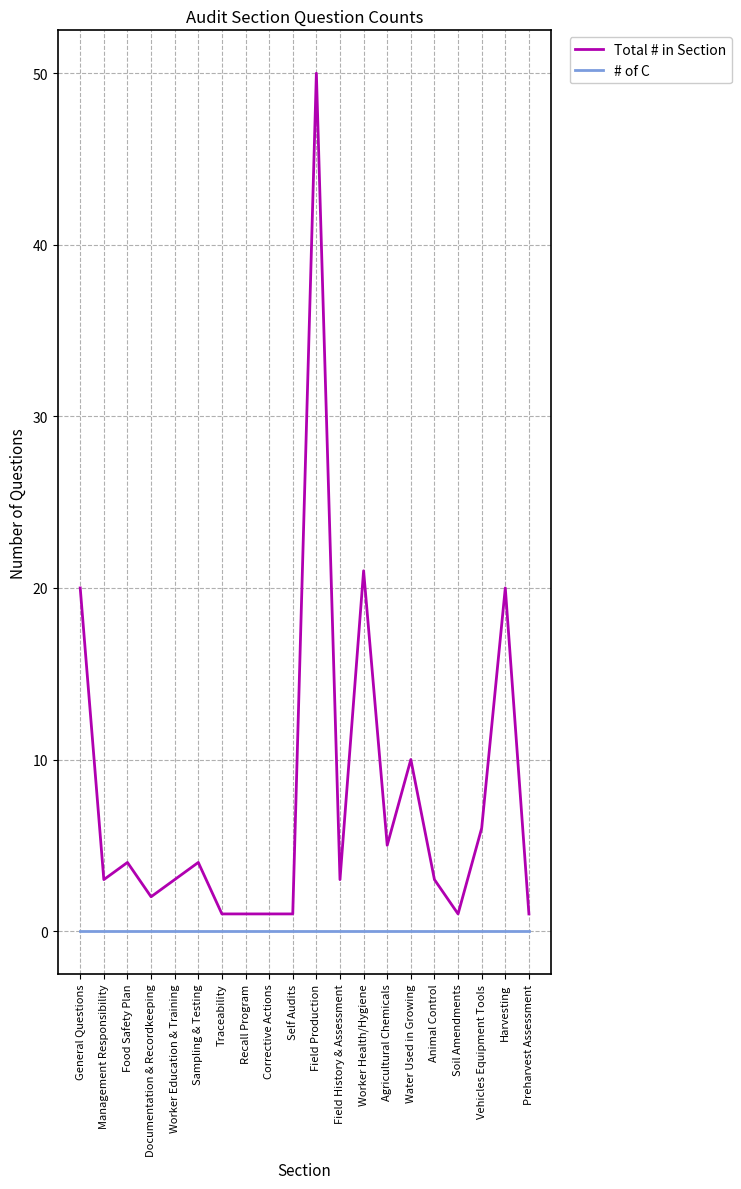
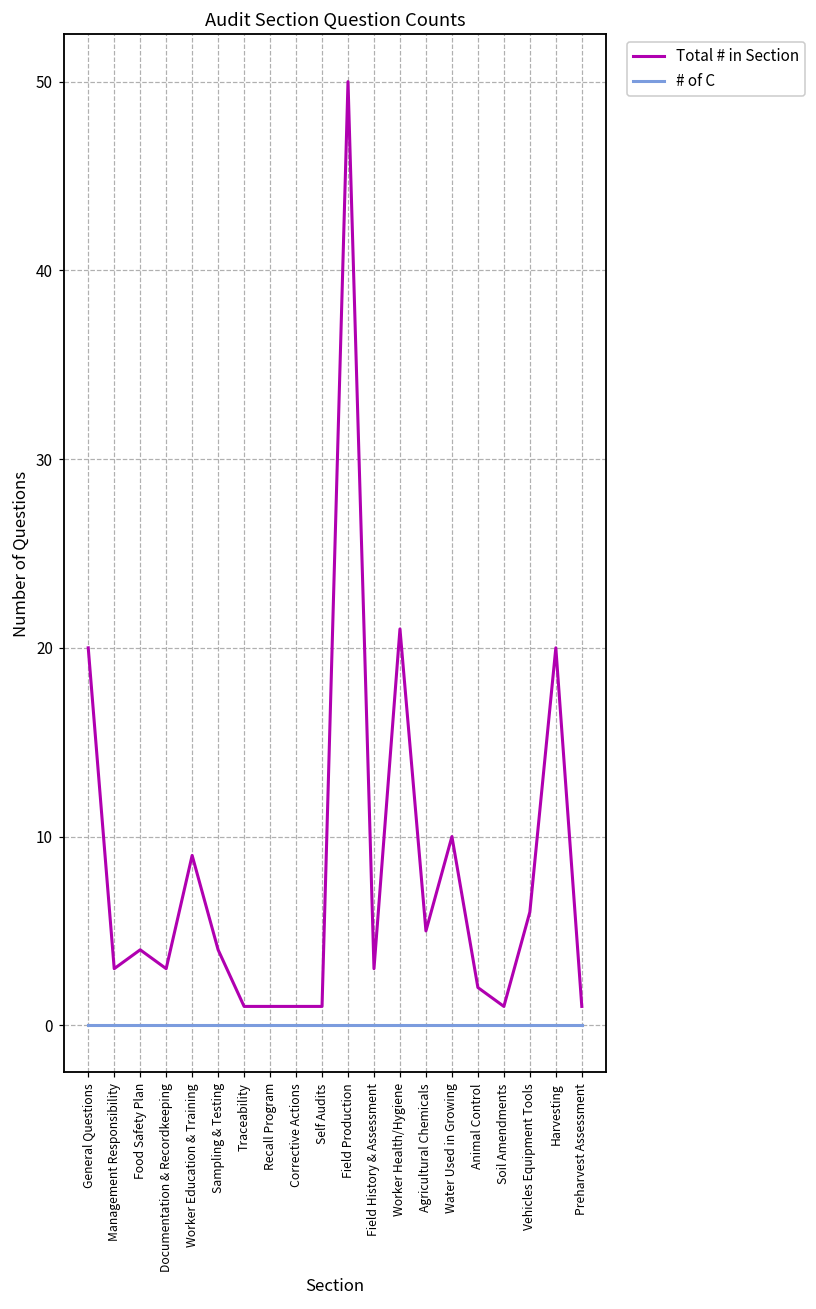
Total # in Section, Documentation & Recordkeeping: 2 -> 3
Total # in Section, Worker Education & Training: 3 -> 9
Total # in Section, Animal Control: 3 -> 2
